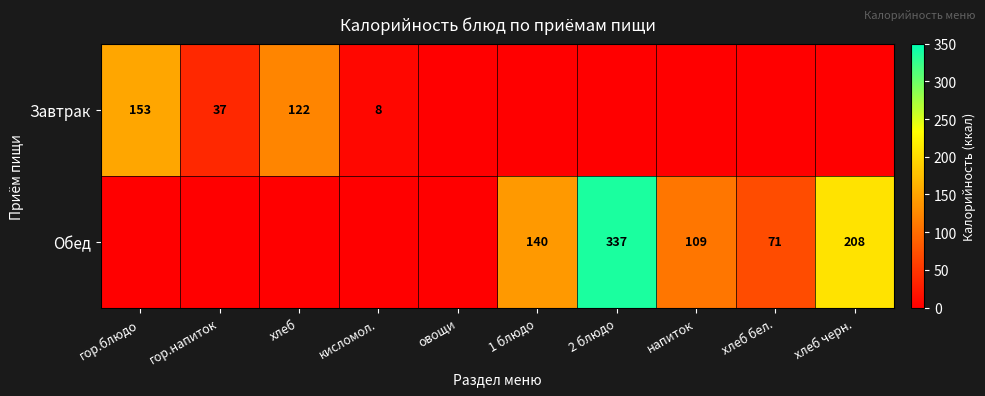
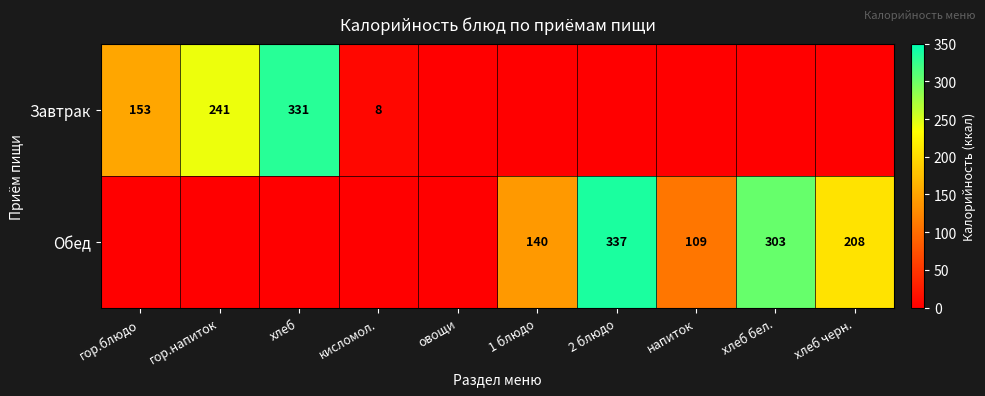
Завтрак, гор.напиток: 37 -> 241
Завтрак, хлеб: 122 -> 331
Обед, хлеб бел.: 71 -> 303
